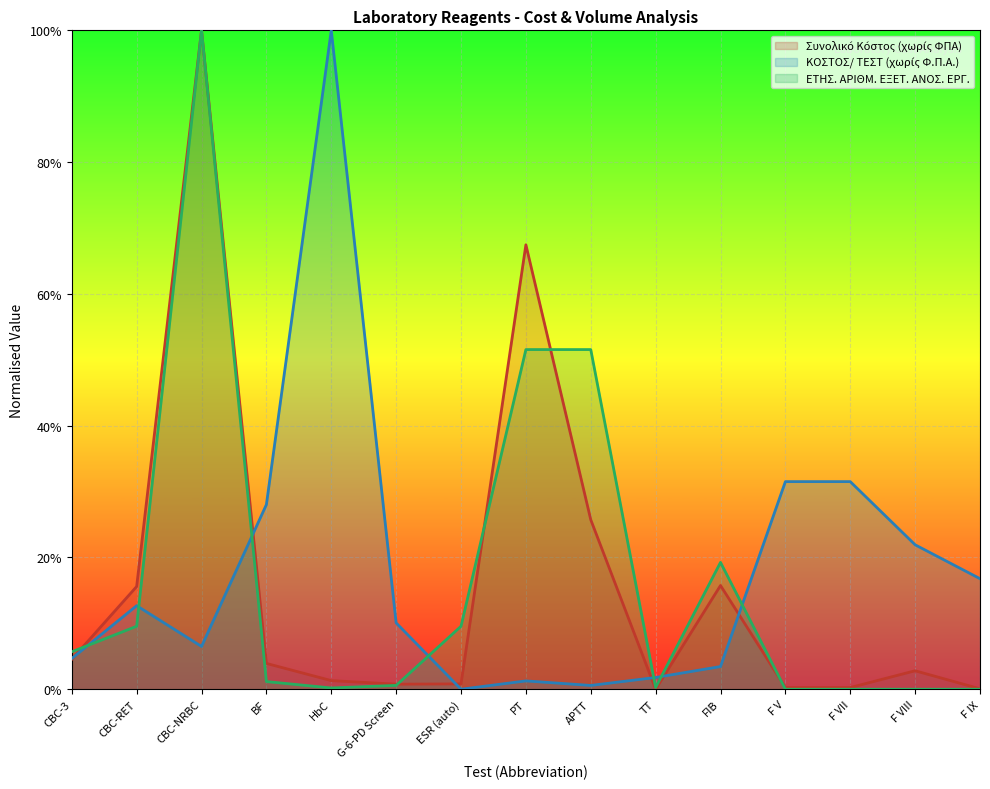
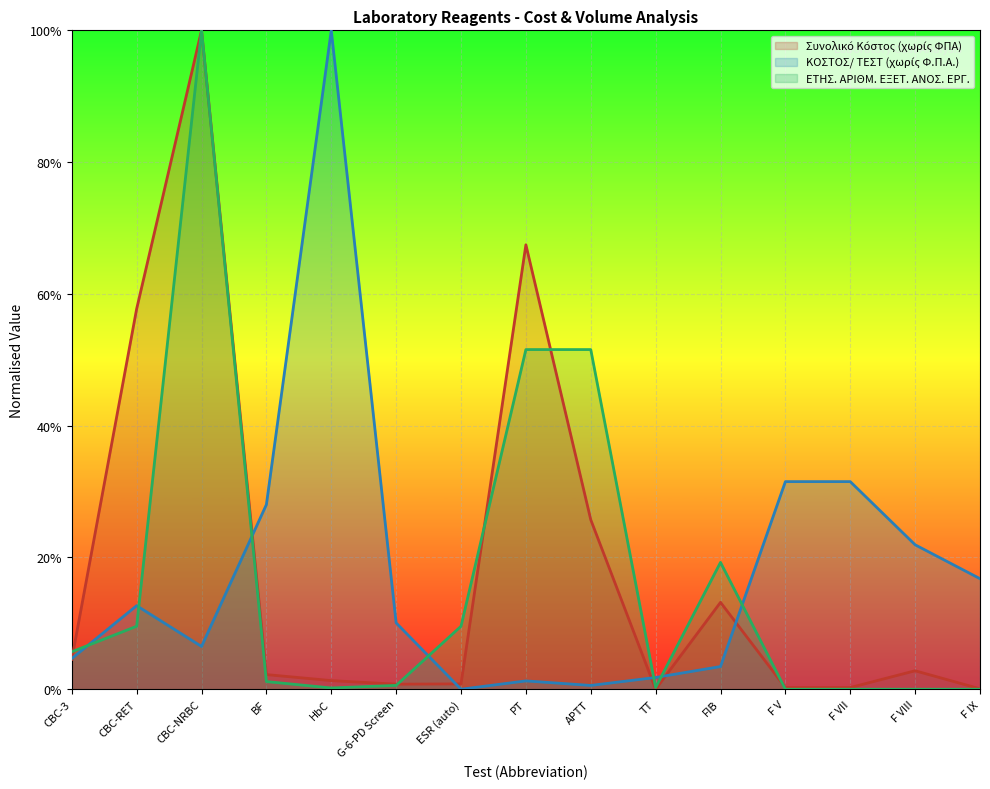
Συνολικό Κόστος (χωρίς ΦΠΑ), CBC-RET: 16% -> 58%
Συνολικό Κόστος (χωρίς ΦΠΑ), BF: 4% -> 2%
Συνολικό Κόστος (χωρίς ΦΠΑ), FIB: 16% -> 13%
